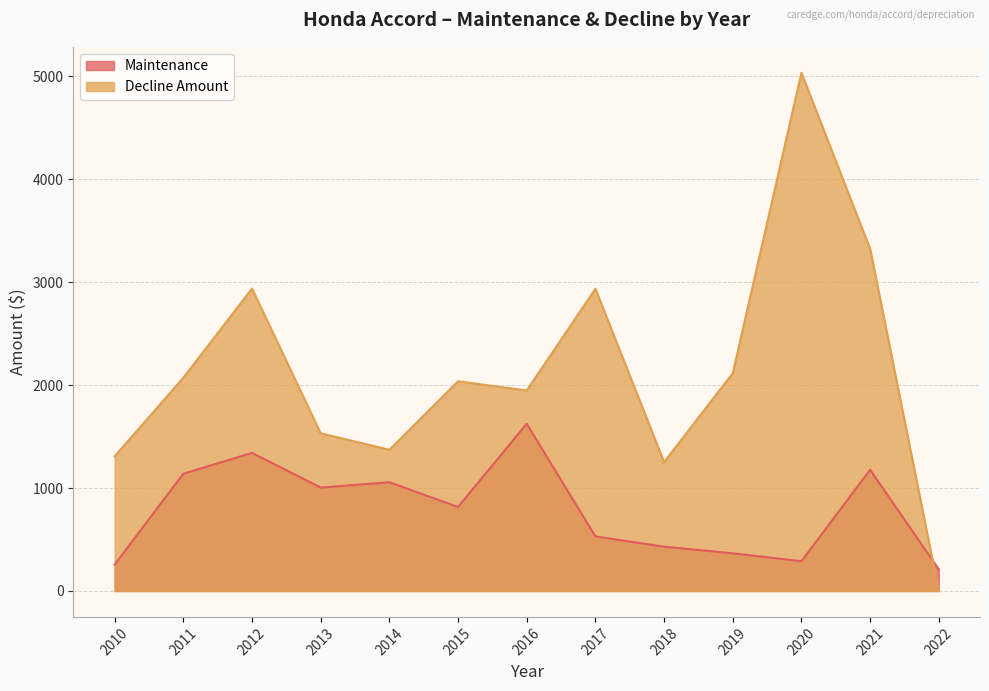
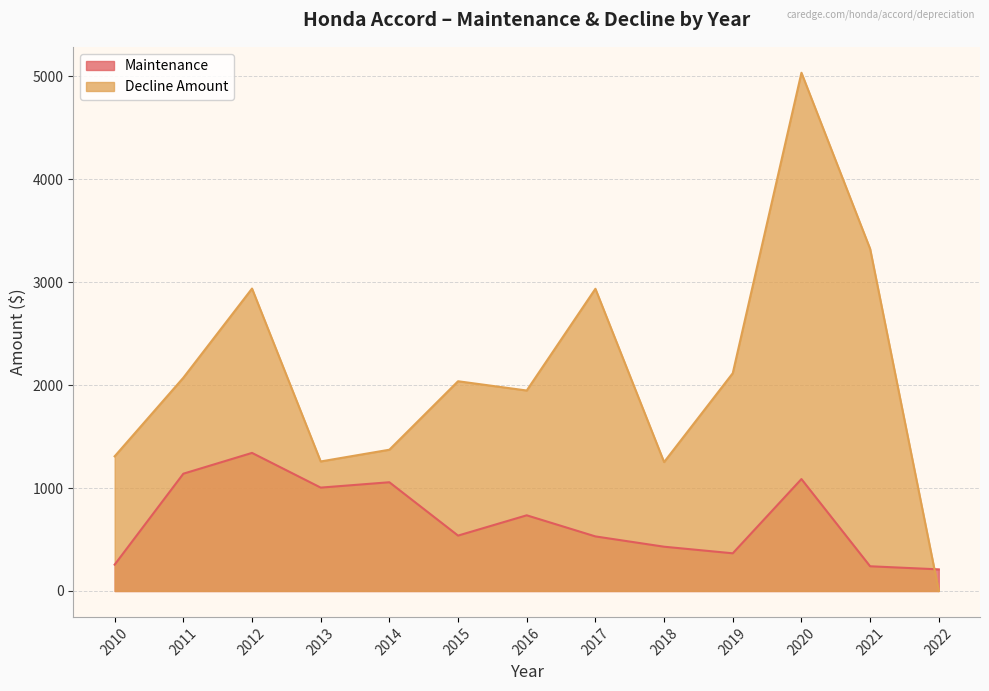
Decline Amount, 2013: 1530 -> 1260
Maintenance, 2015: 820 -> 540
Maintenance, 2016: 1620 -> 740
Maintenance, 2020: 290 -> 1090
Maintenance, 2021: 1180 -> 240
